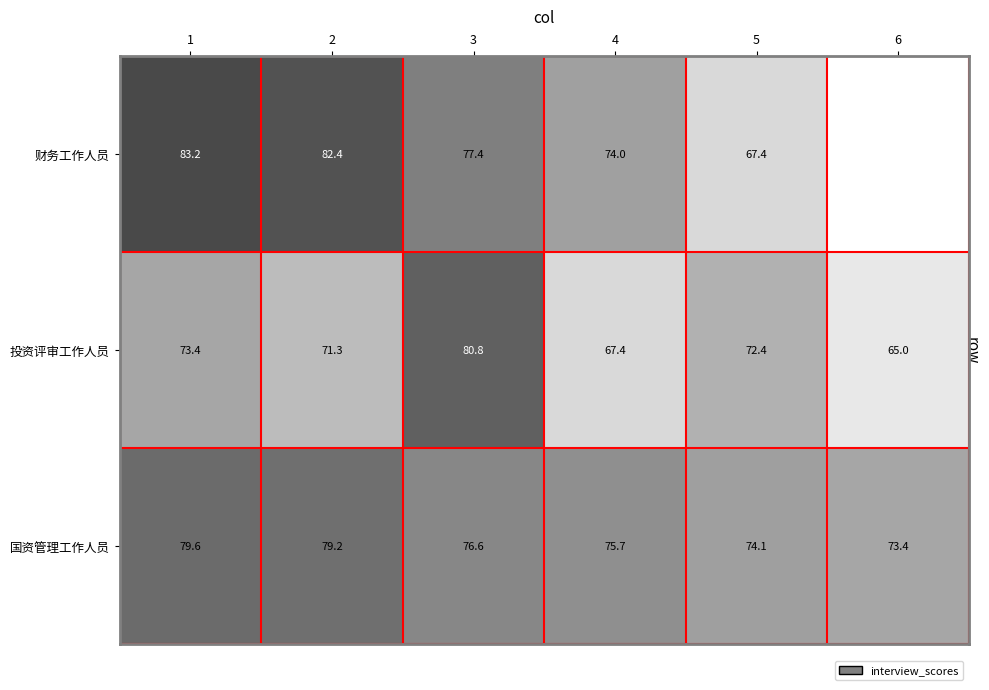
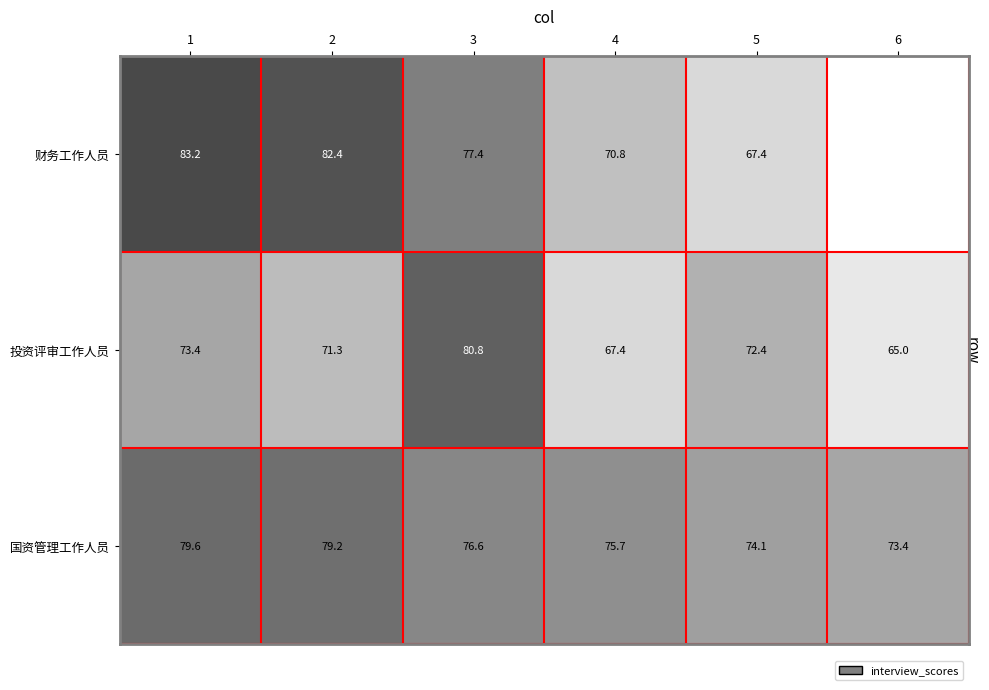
财务工作人员, 4: 74.0 -> 70.8
